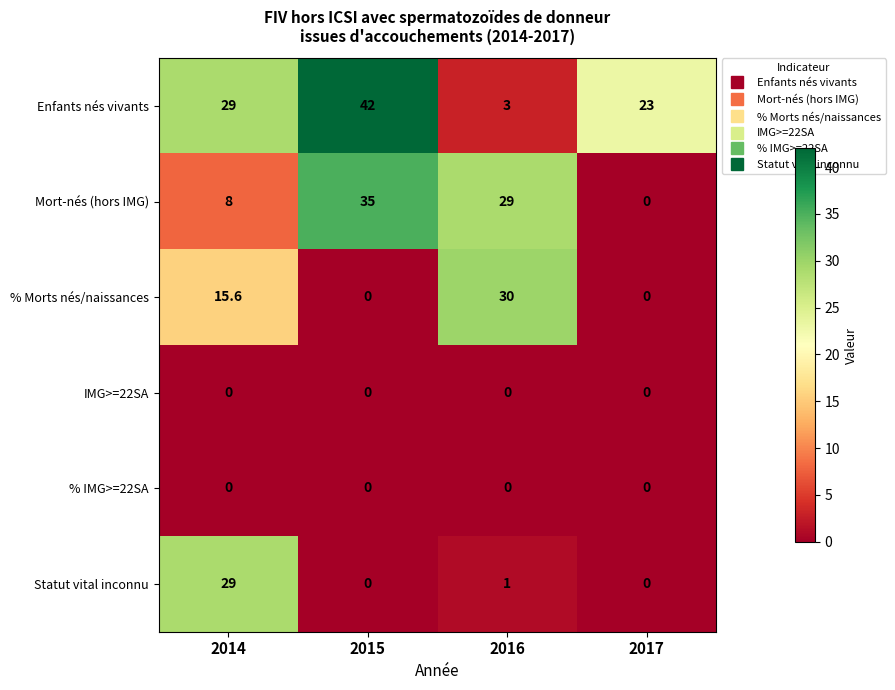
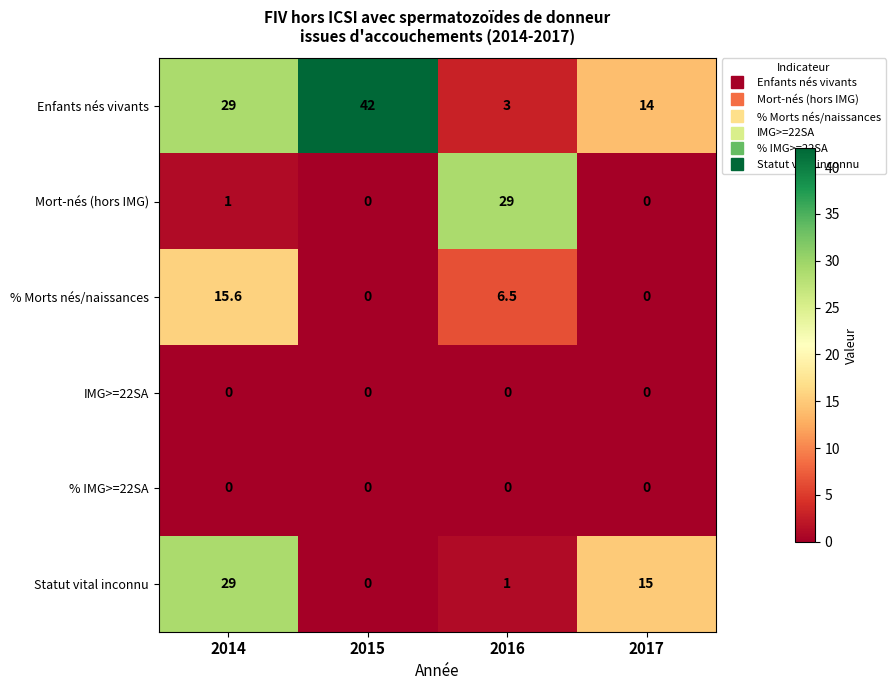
Enfants nés vivants, 2017: 23 -> 14
Mort-nés (hors IMG), 2014: 8 -> 1
Mort-nés (hors IMG), 2015: 35 -> 0
% Morts nés/naissances, 2016: 30 -> 6.5
Statut vital inconnu, 2017: 0 -> 15
